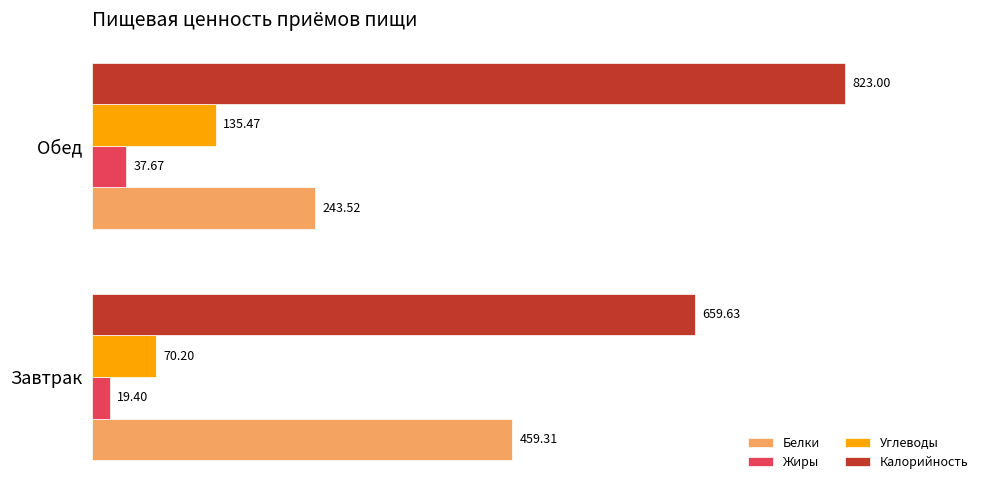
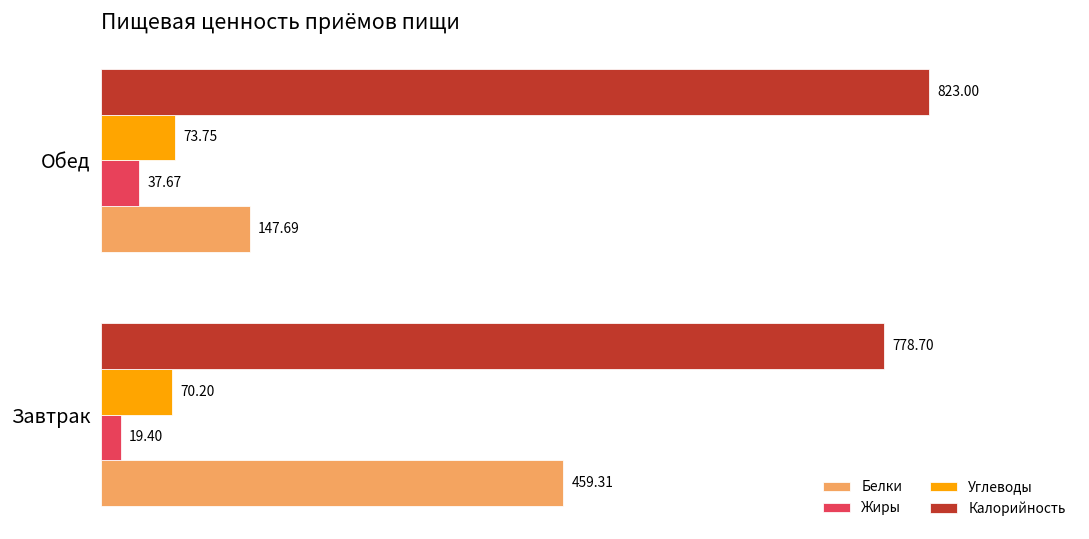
Углеводы, Обед: 135.47 -> 73.75
Белки, Обед: 243.52 -> 147.69
Калорийность, Завтрак: 659.63 -> 778.70
